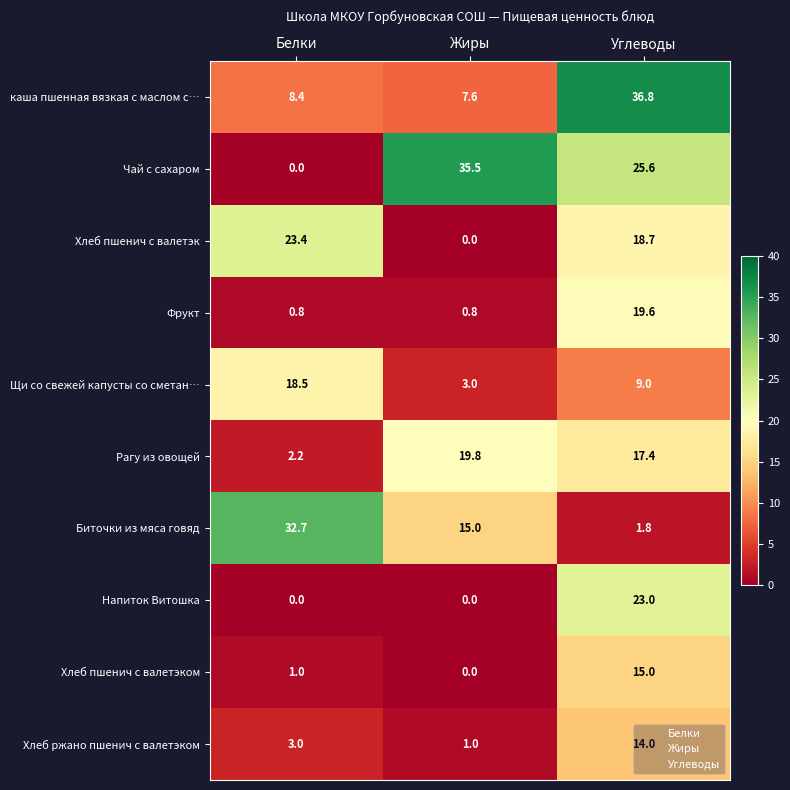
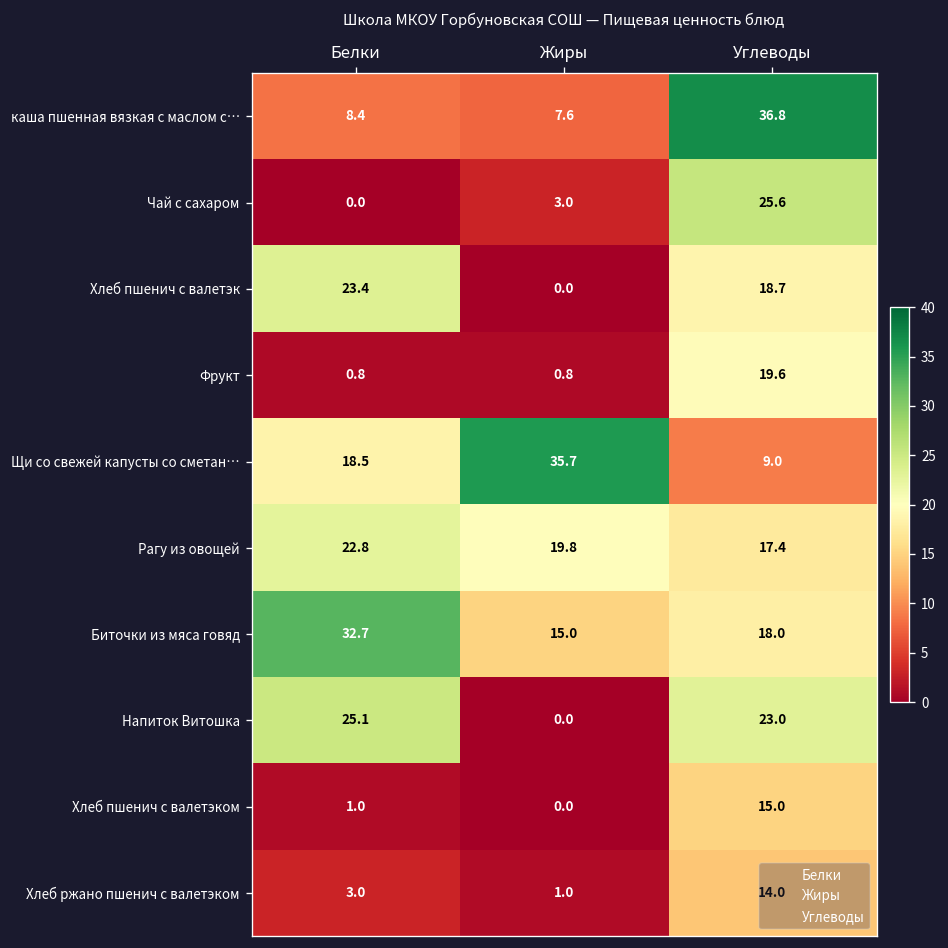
Чай с сахаром, Жиры: 35.5 -> 3.0
Щи со свежей капусты со сметан…, Жиры: 3.0 -> 35.7
Рагу из овощей, Белки: 2.2 -> 22.8
Биточки из мяса говяд, Углеводы: 1.8 -> 18.0
Напиток Витошка, Белки: 0.0 -> 25.1
